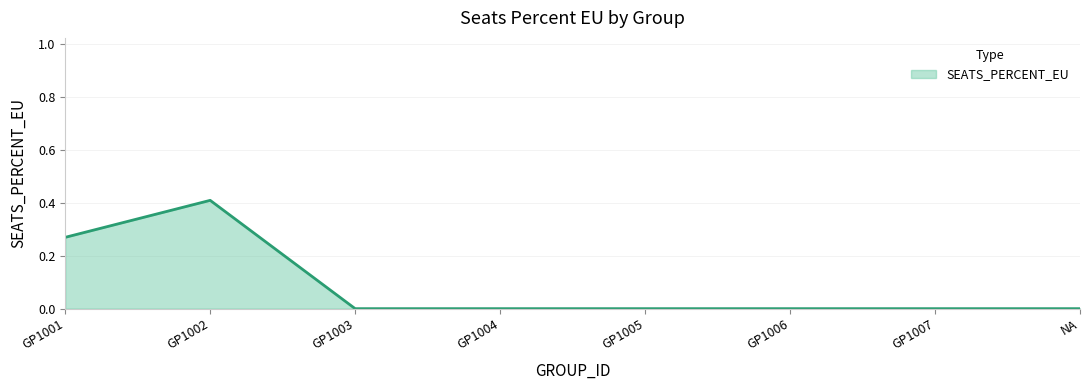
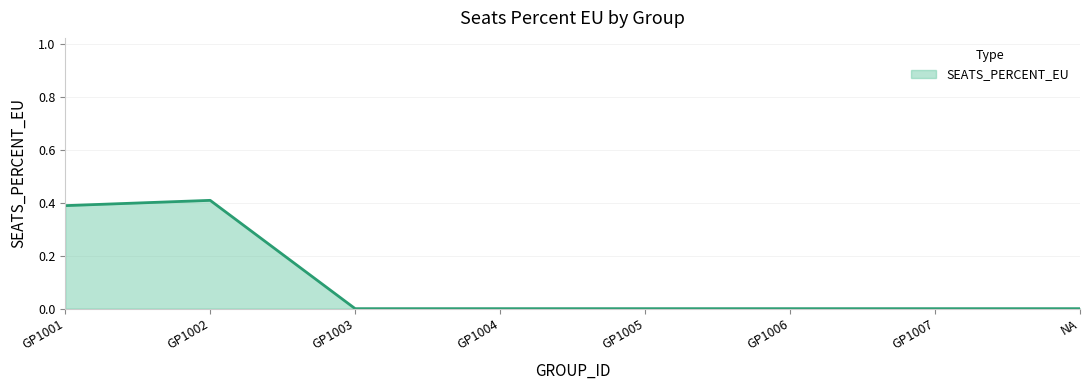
GP1001: 0.27 -> 0.39
